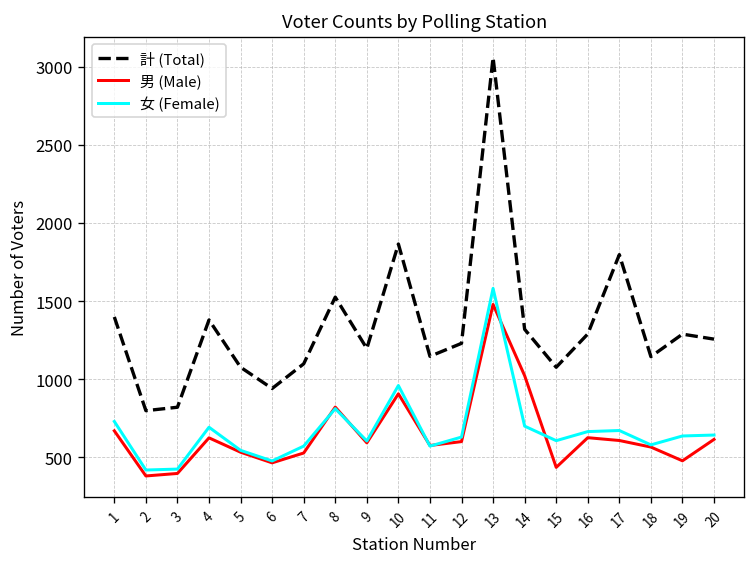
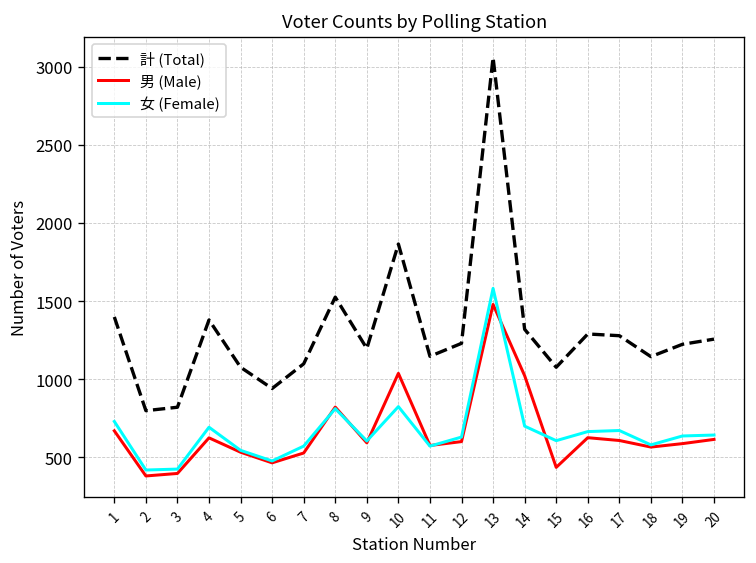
男 (Male), 10: 910 -> 1040
女 (Female), 10: 960 -> 820
計 (Total), 17: 1800 -> 1280
計 (Total), 19: 1290 -> 1220
男 (Male), 19: 480 -> 590
